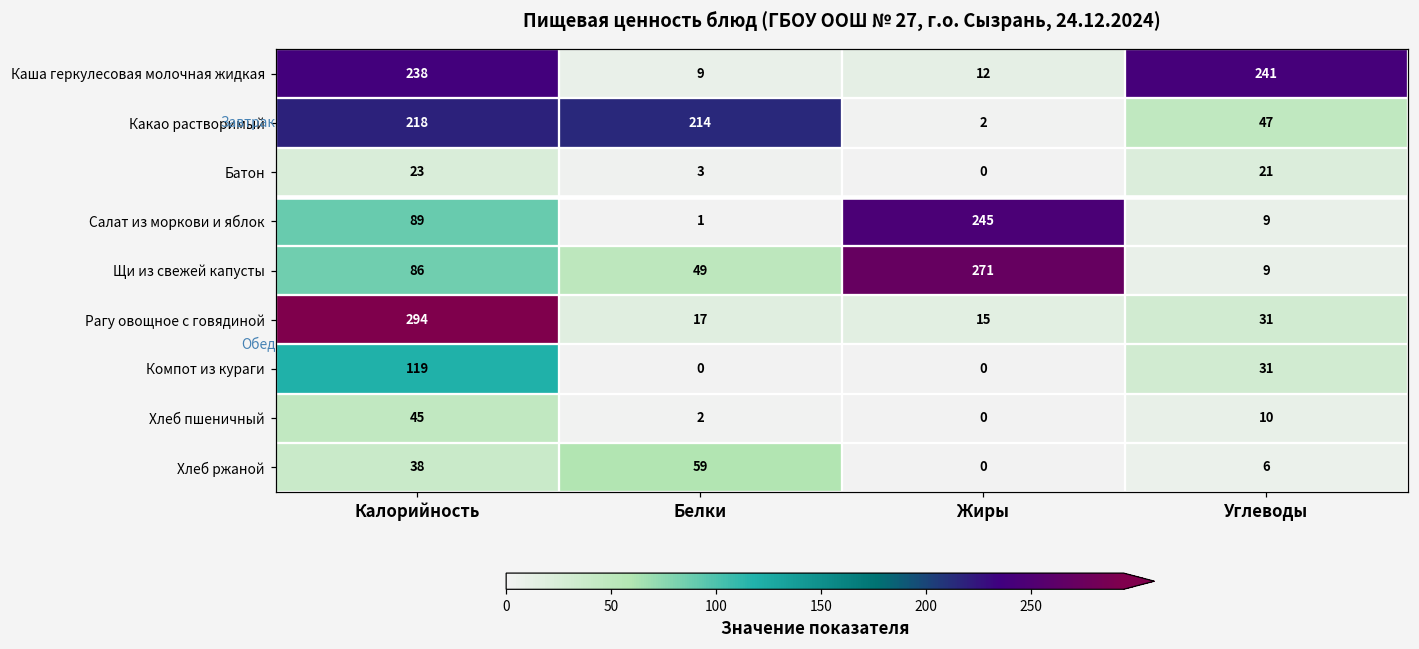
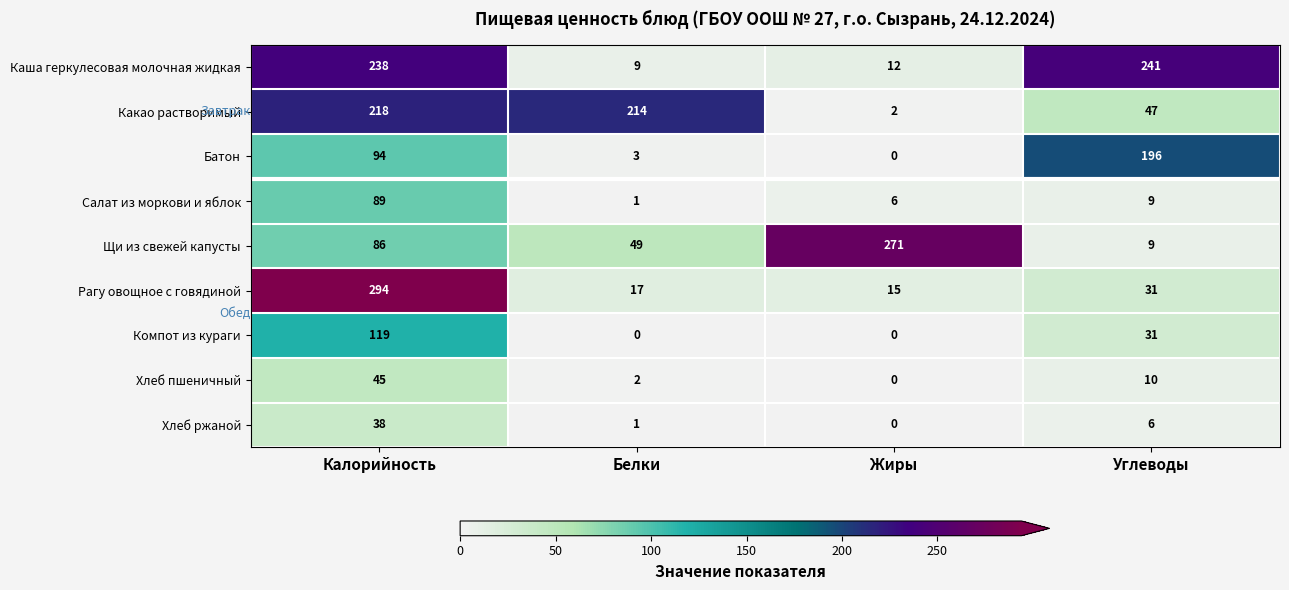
Батон, Калорийность: 23 -> 94
Батон, Углеводы: 21 -> 196
Салат из моркови и яблок, Жиры: 245 -> 6
Хлеб ржаной, Белки: 59 -> 1
